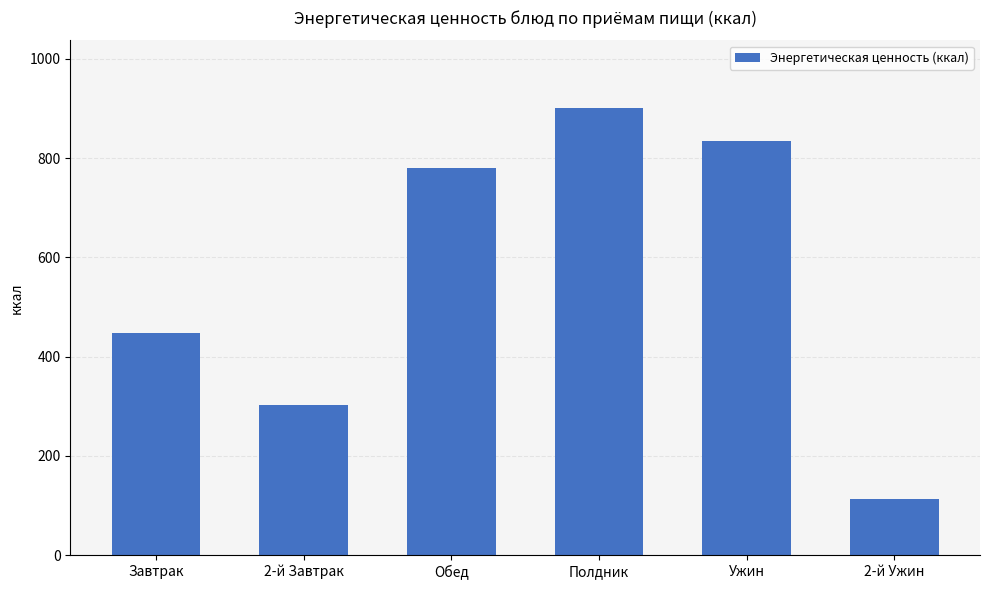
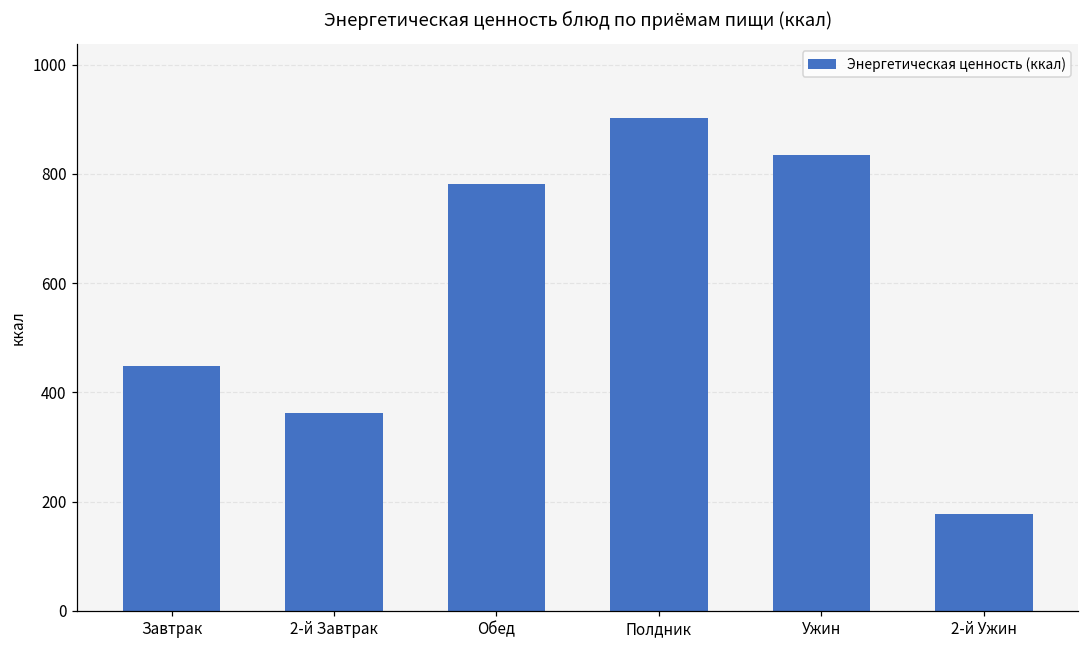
2-й Завтрак: 300 -> 360
2-й Ужин: 110 -> 180
